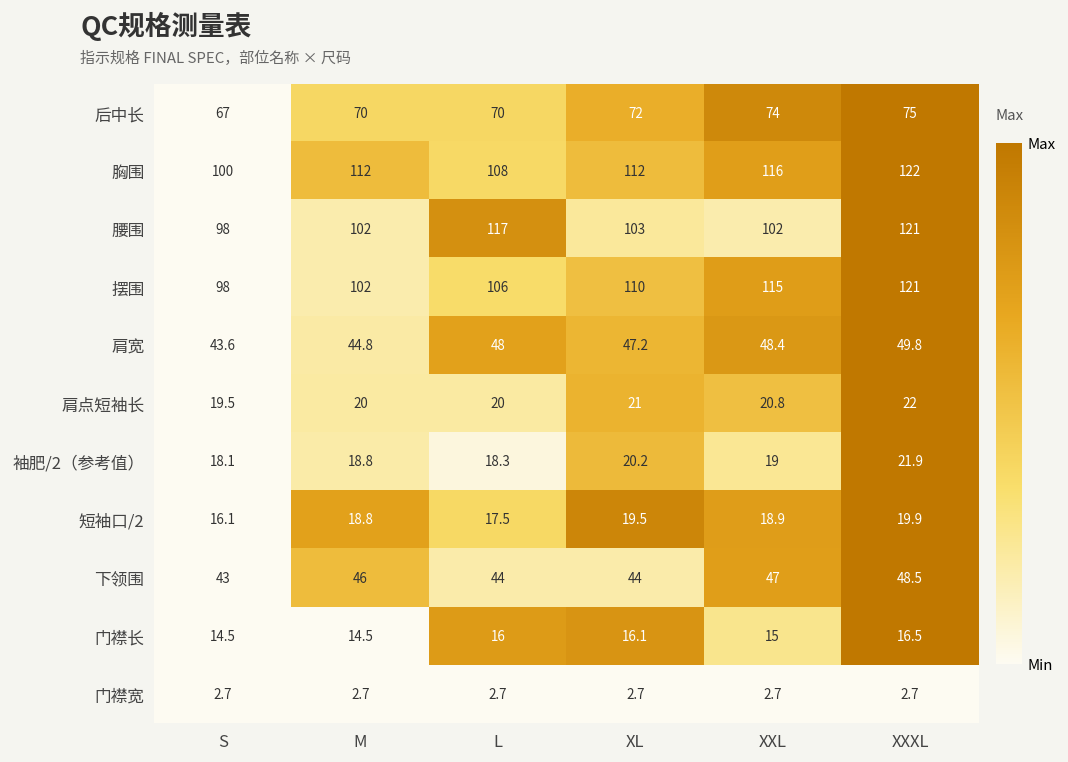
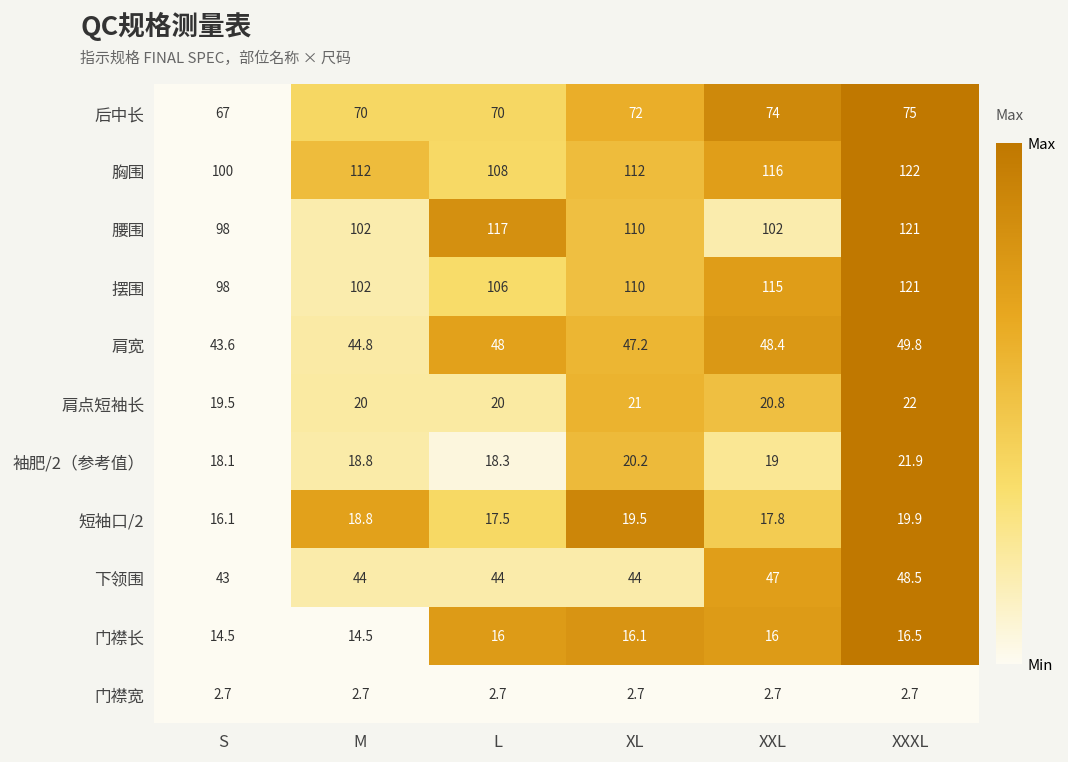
腰围, XL: 103 -> 110
短袖口/2, XXL: 18.9 -> 17.8
下领围, M: 46 -> 44
门襟长, XXL: 15 -> 16
